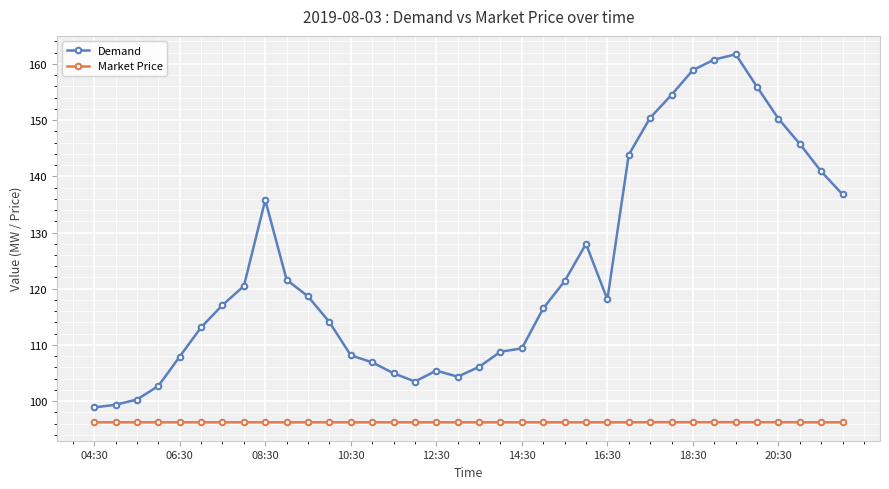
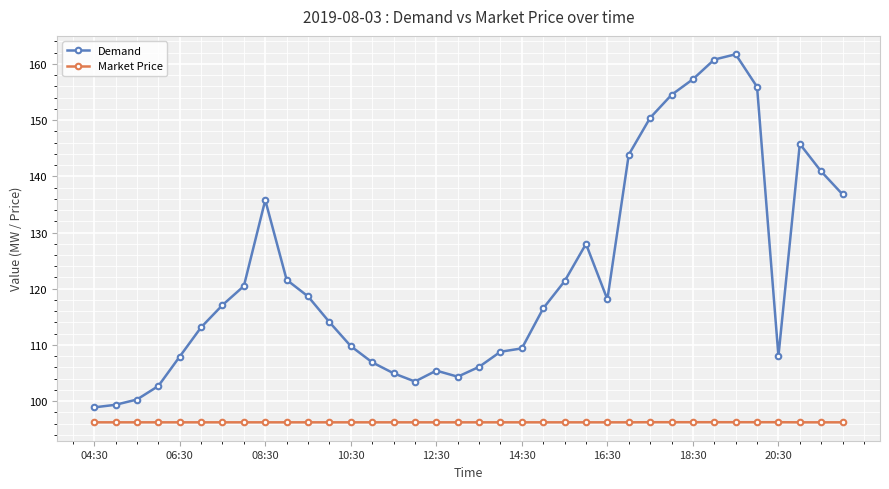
Demand, 10:30: 108 -> 110
Demand, 18:30: 159 -> 157
Demand, 20:30: 150 -> 108
